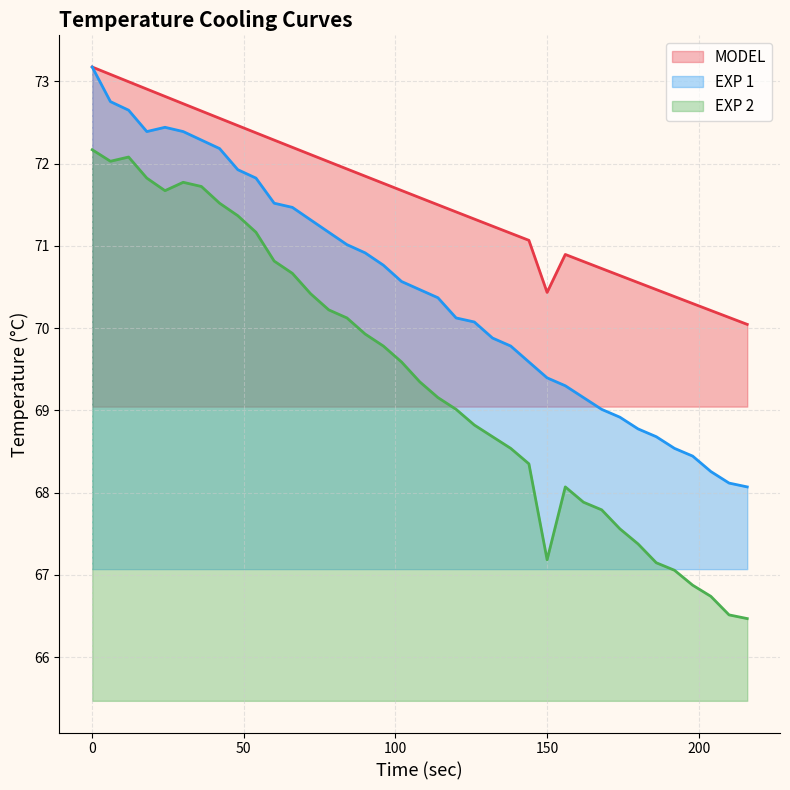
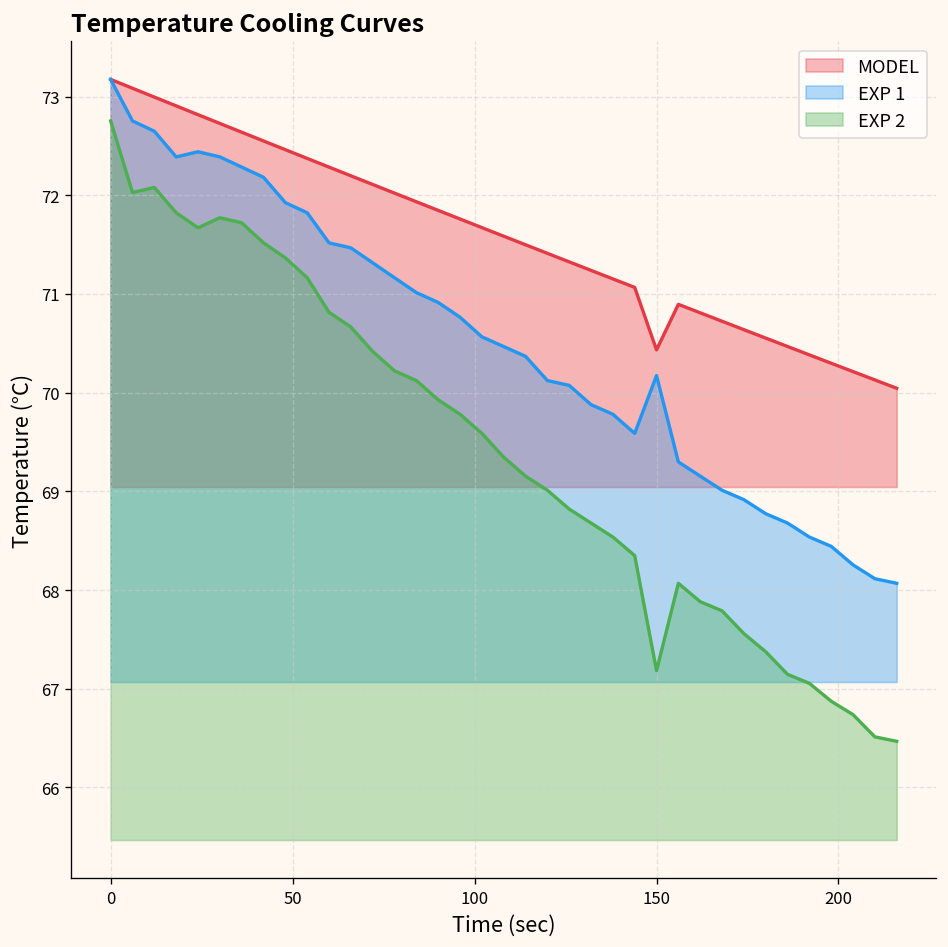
EXP 2, 0: 72.2 -> 72.8
EXP 1, 150: 69.4 -> 70.2
